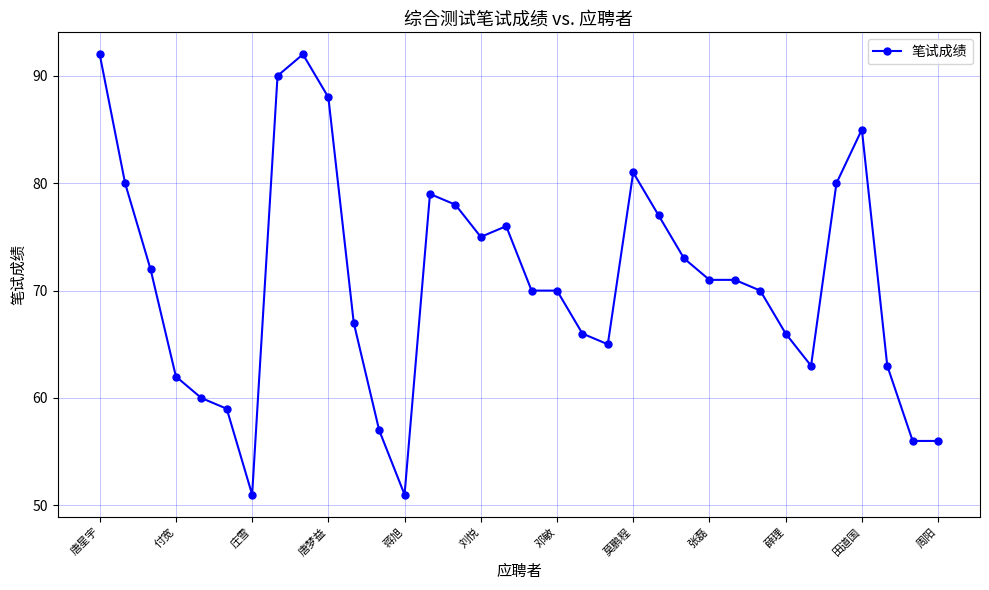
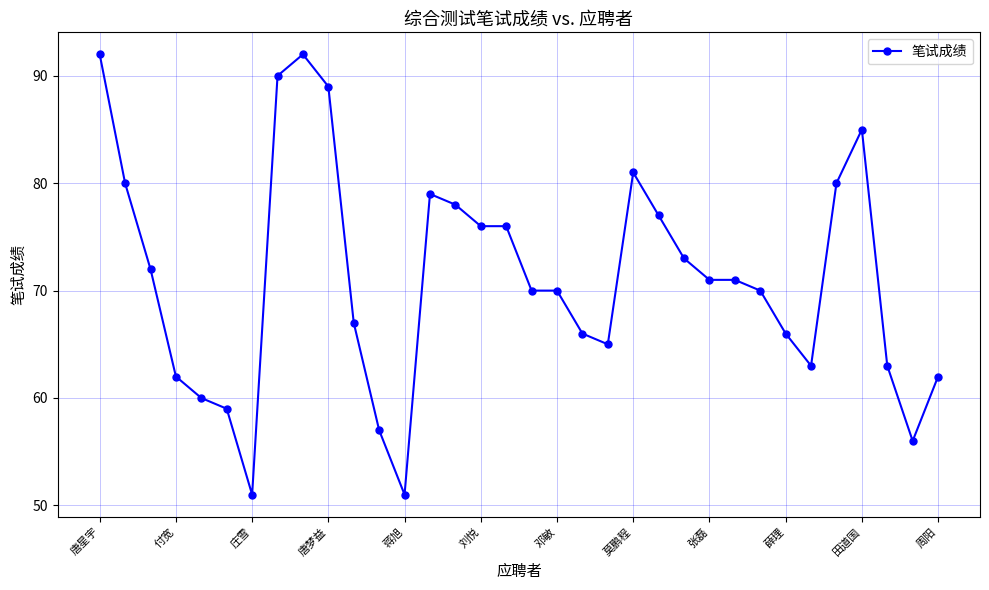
唐梦益: 88 -> 89
刘悦: 75 -> 76
周阳: 56 -> 62
